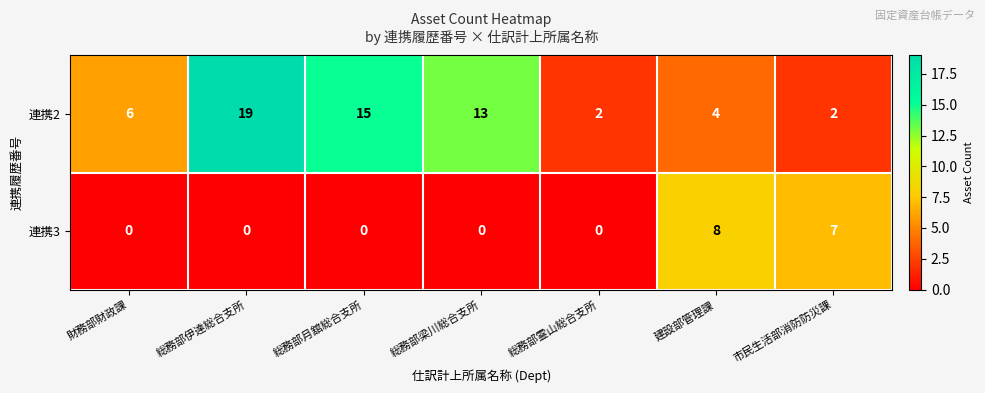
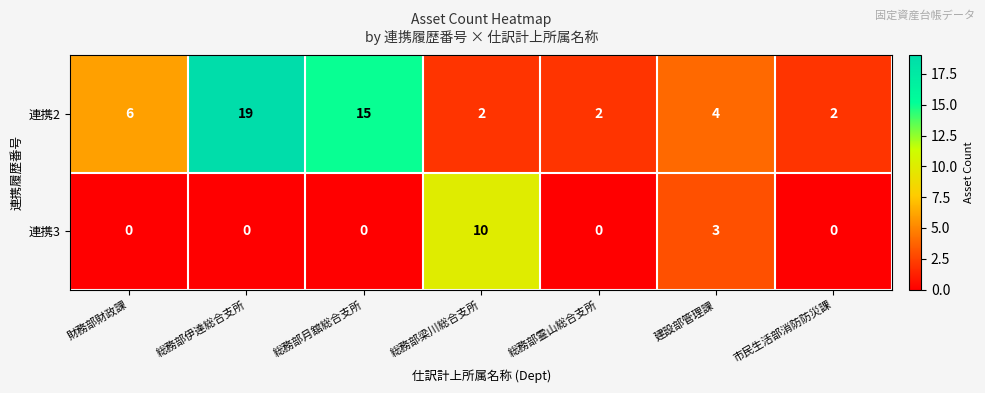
連携2, 総務部梁川総合支所: 13 -> 2
連携3, 総務部梁川総合支所: 0 -> 10
連携3, 建設部管理課: 8 -> 3
連携3, 市民生活部消防防災課: 7 -> 0
